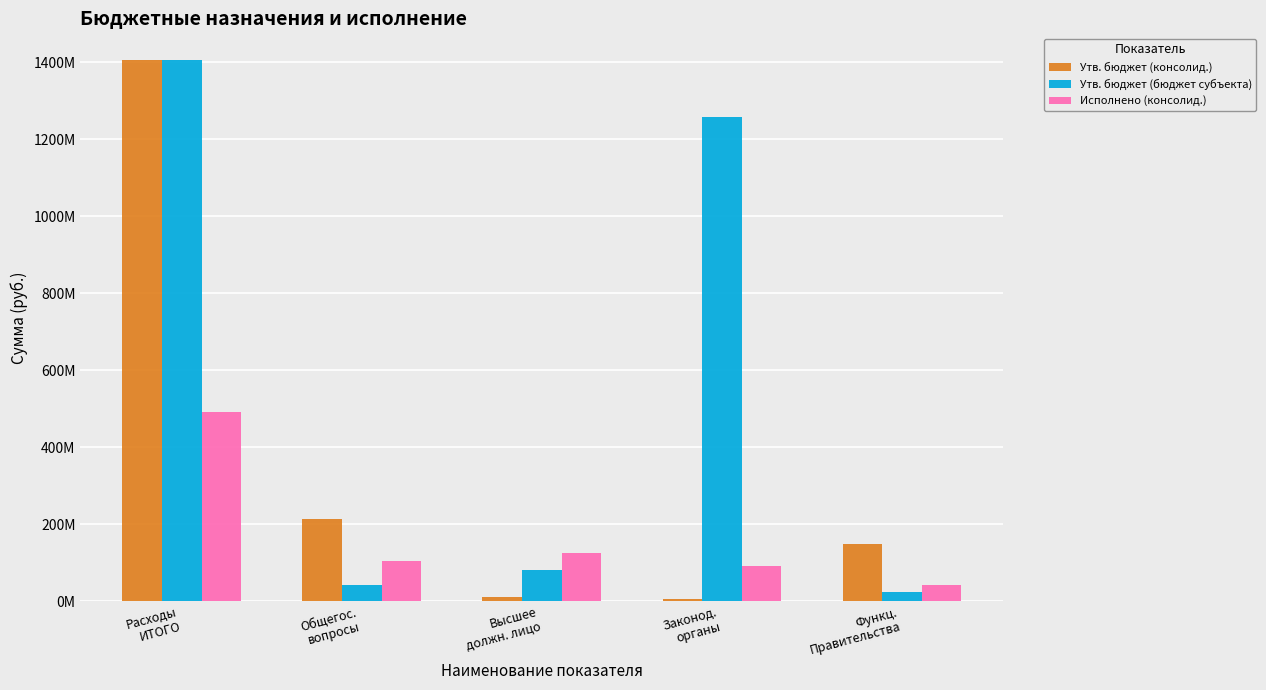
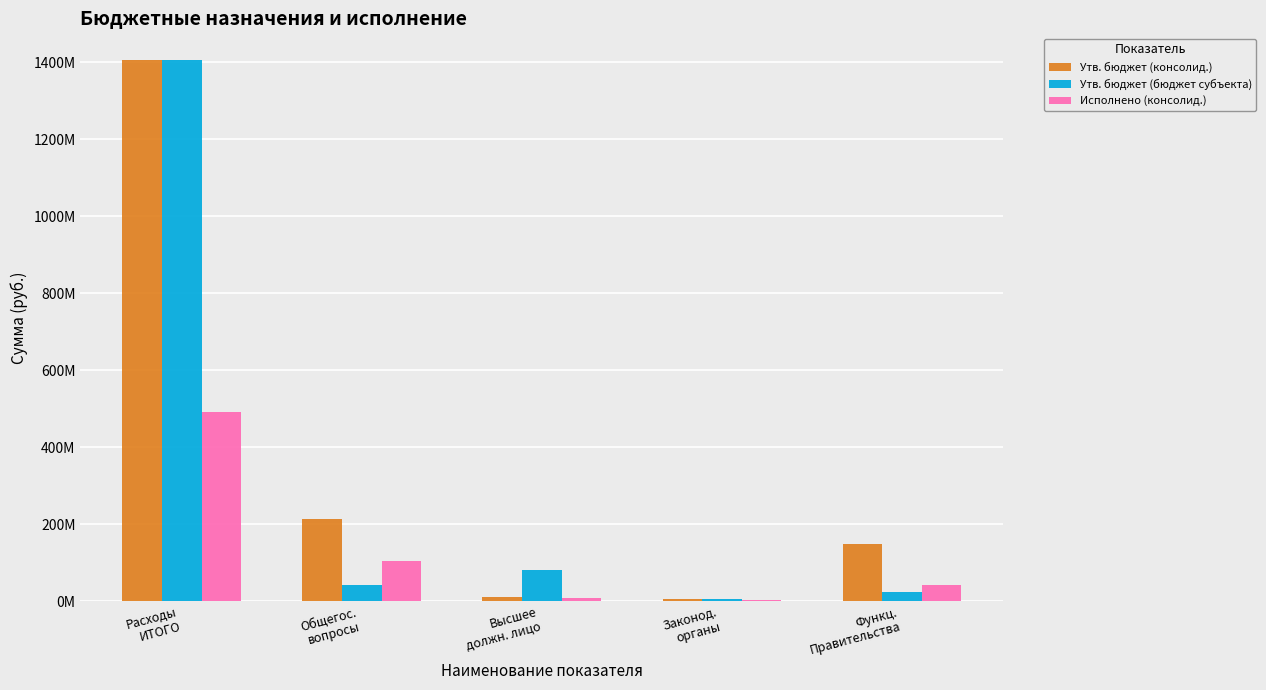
Исполнено (консолид.), Высшее должн. лицо: 130000000 -> 10000000
Утв. бюджет (бюджет субъекта), Законод. органы: 1260000000 -> 10000000
Исполнено (консолид.), Законод. органы: 90000000 -> 0
